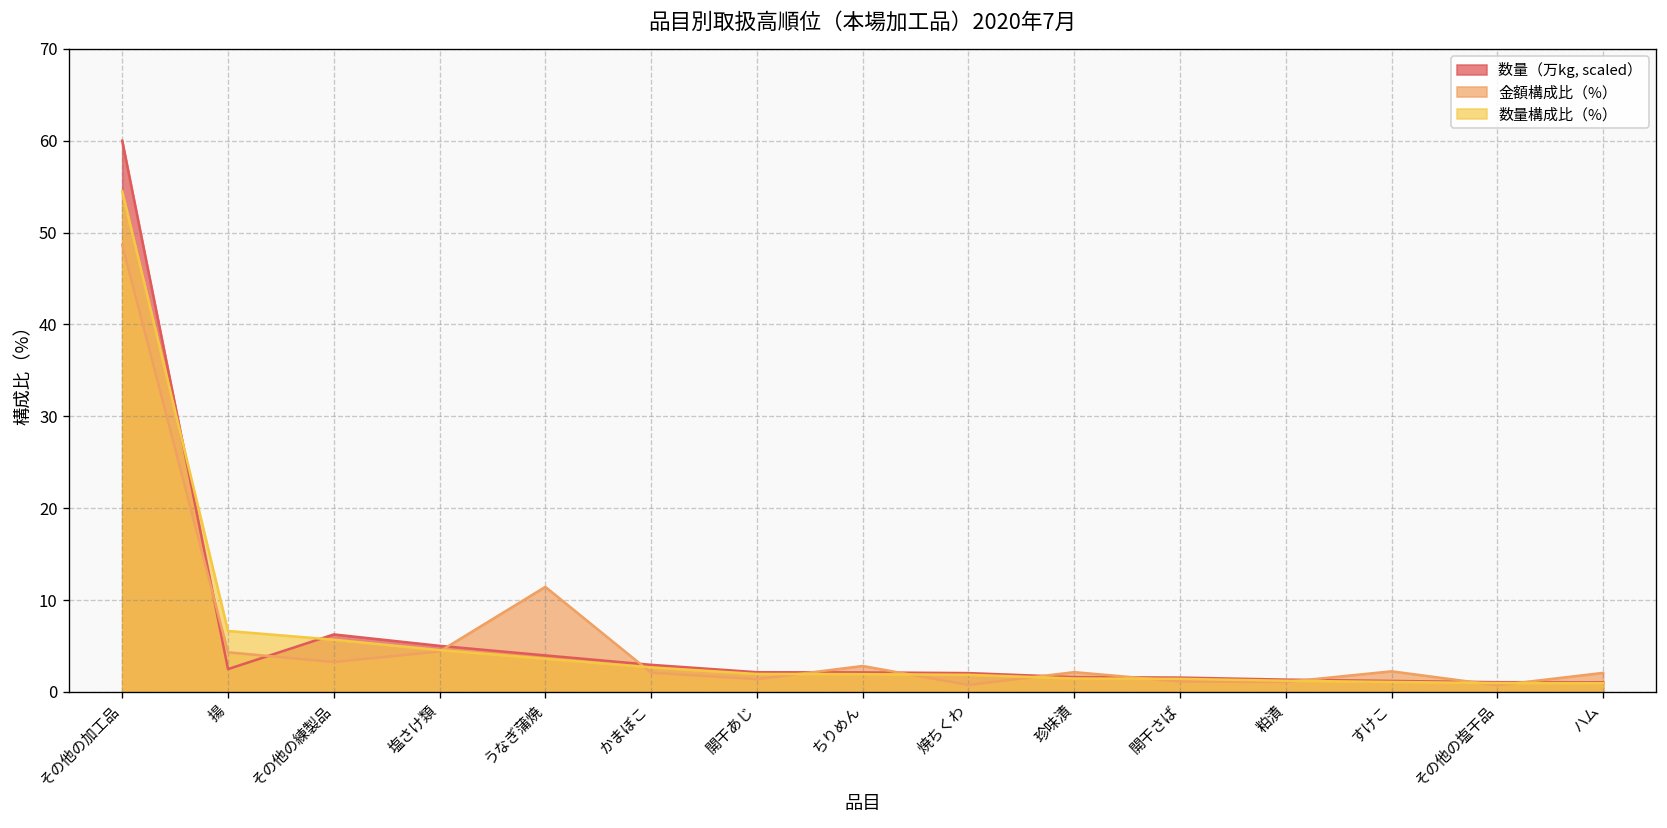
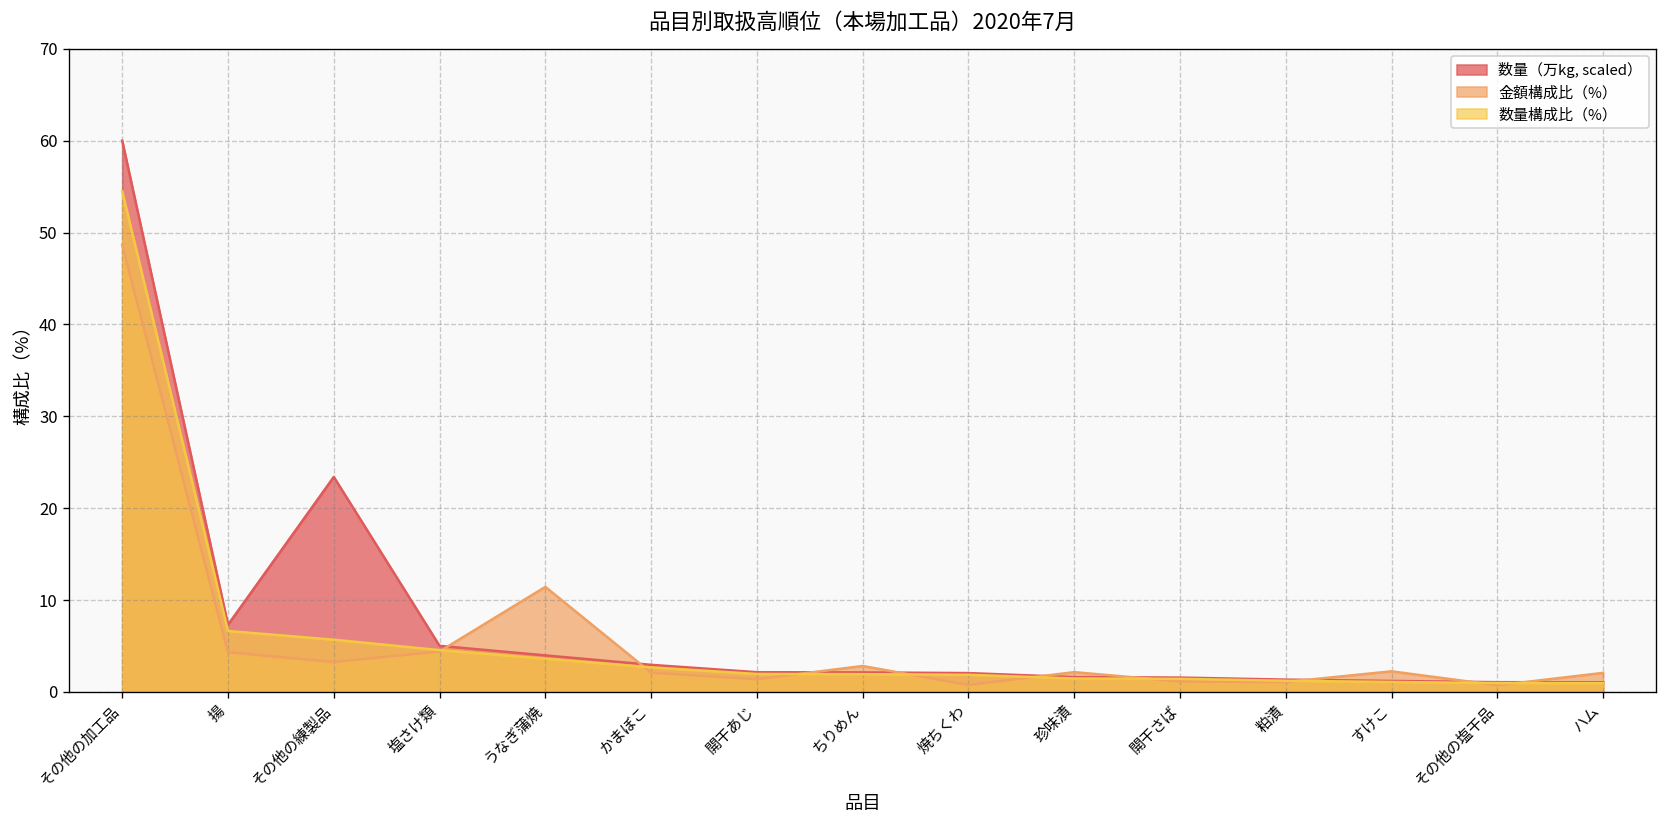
数量（万kg, scaled）, 揚: 2 -> 7
数量（万kg, scaled）, その他の練製品: 6 -> 23
